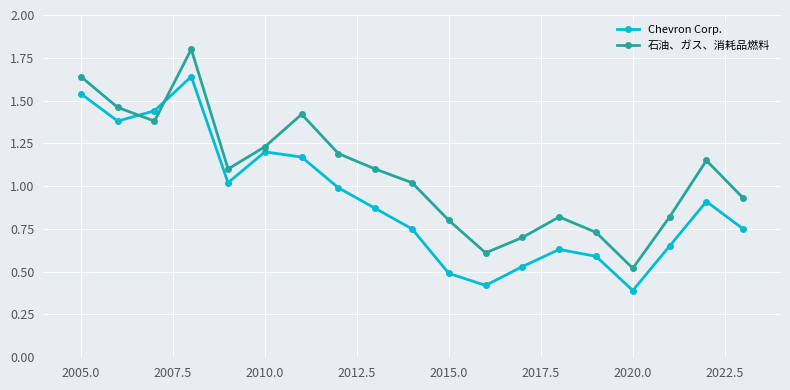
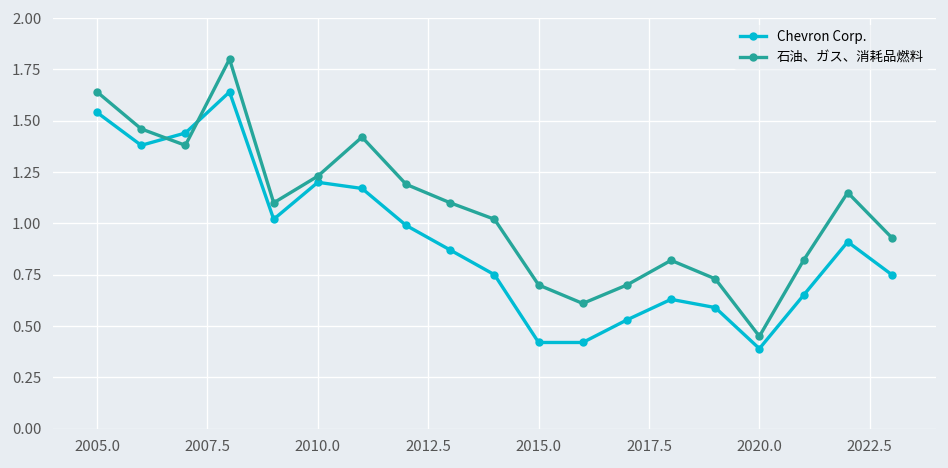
Chevron Corp., 2015.0: 0.49 -> 0.42
石油、ガス、消耗品燃料, 2015.0: 0.8 -> 0.7
石油、ガス、消耗品燃料, 2020.0: 0.52 -> 0.45
